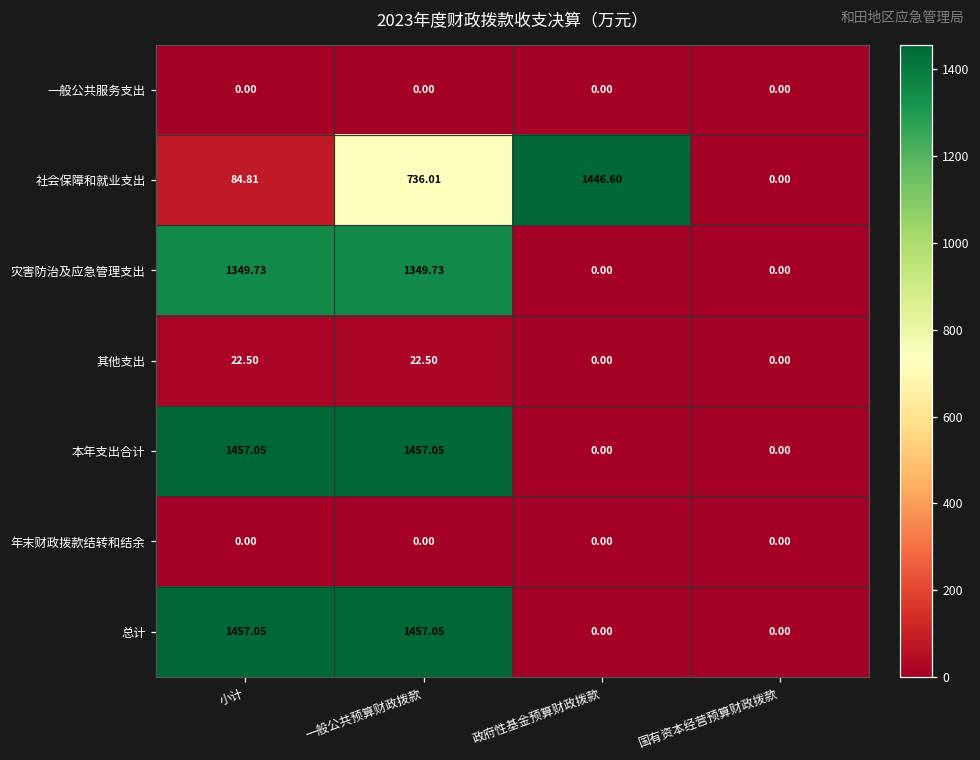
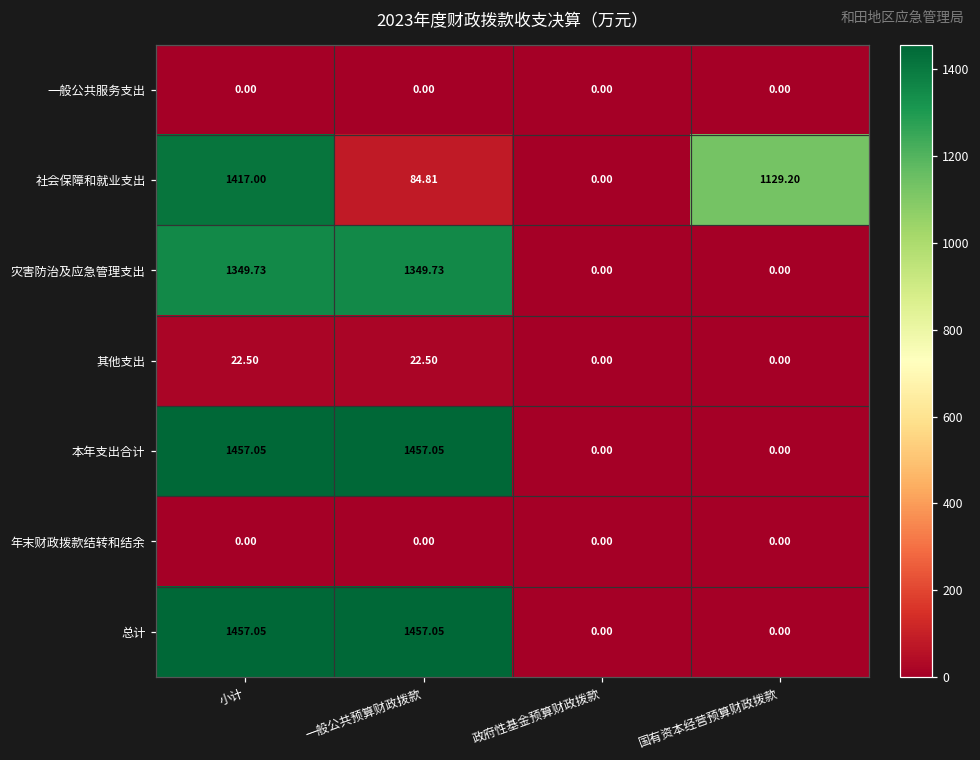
社会保障和就业支出, 小计: 84.81 -> 1417.00
社会保障和就业支出, 一般公共预算财政拨款: 736.01 -> 84.81
社会保障和就业支出, 政府性基金预算财政拨款: 1446.60 -> 0.00
社会保障和就业支出, 国有资本经营预算财政拨款: 0.00 -> 1129.20
